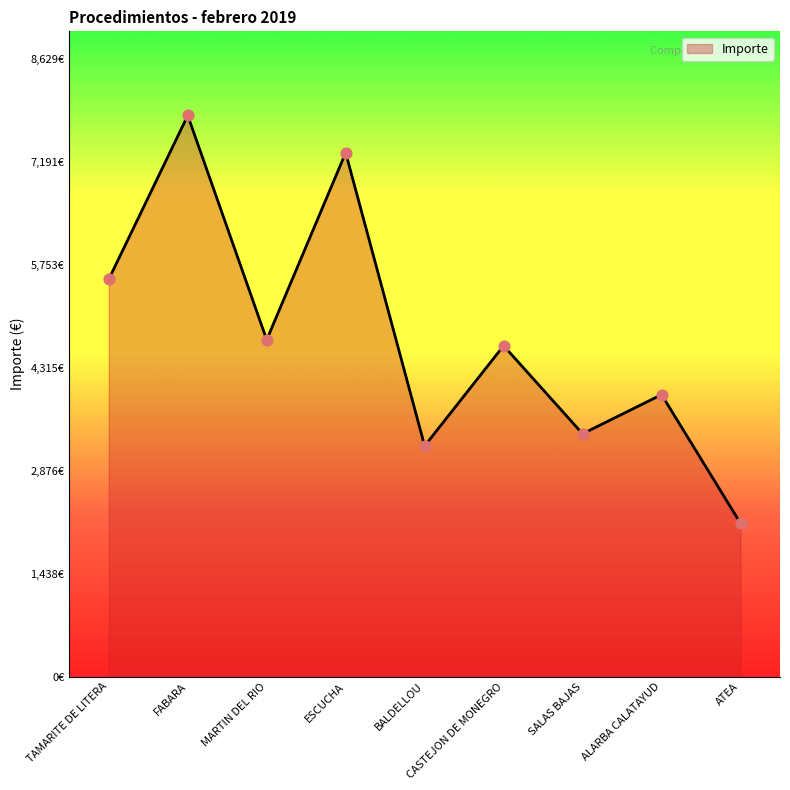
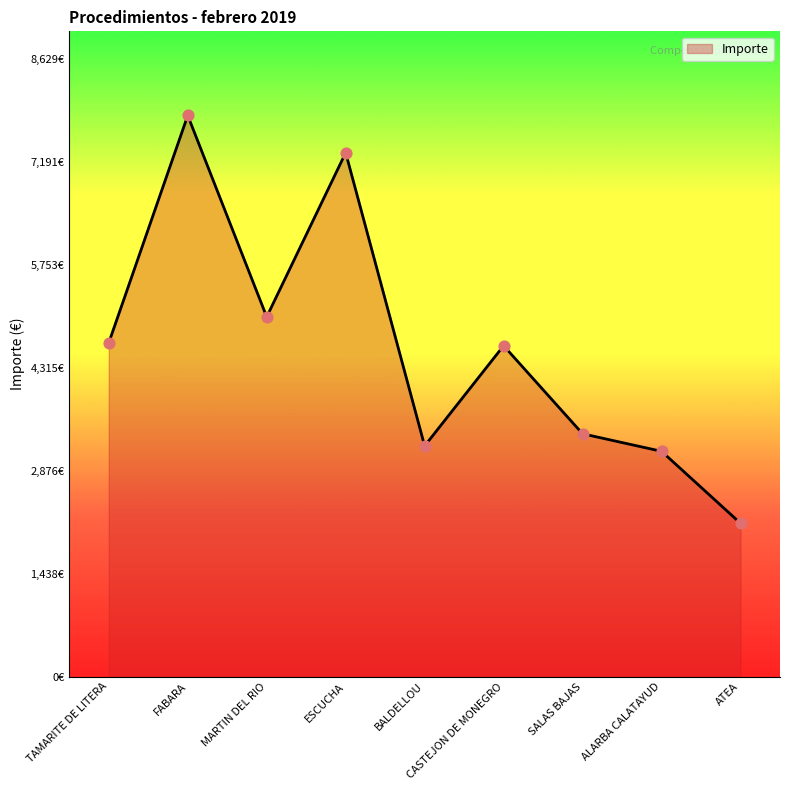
TAMARITE DE LITERA: 5,600€ -> 4,700€
MARTIN DEL RIO: 4,700€ -> 5,000€
ALARBA CALATAYUD: 3,900€ -> 3,100€
